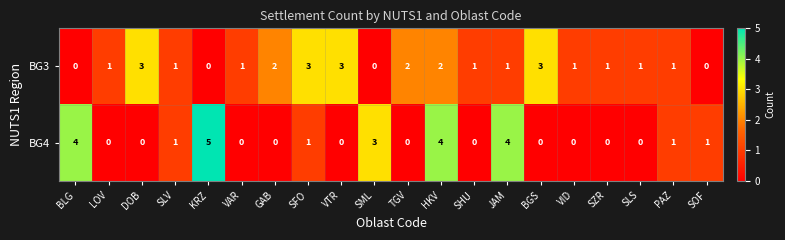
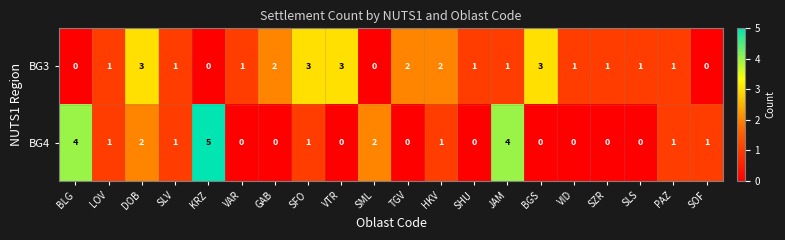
BG4, LOV: 0 -> 1
BG4, DOB: 0 -> 2
BG4, SML: 3 -> 2
BG4, HKV: 4 -> 1
